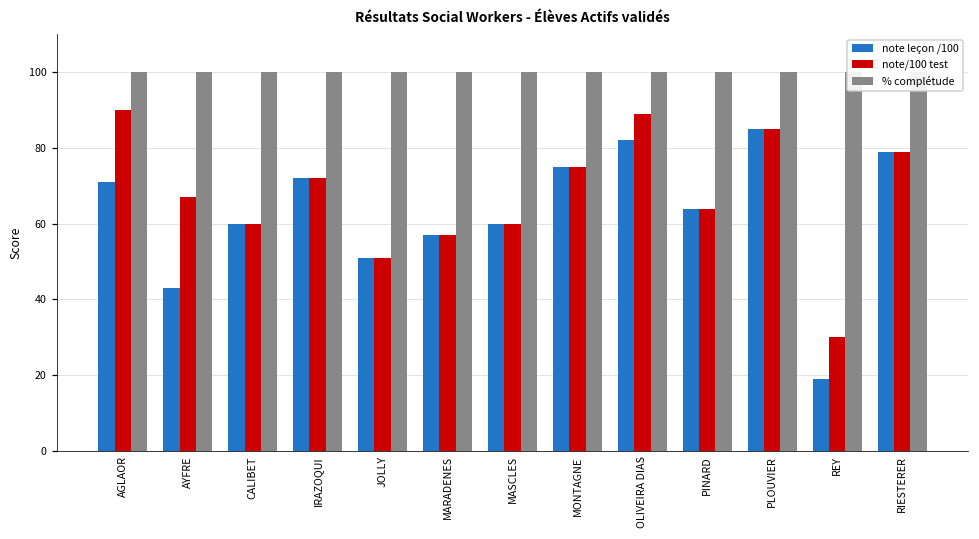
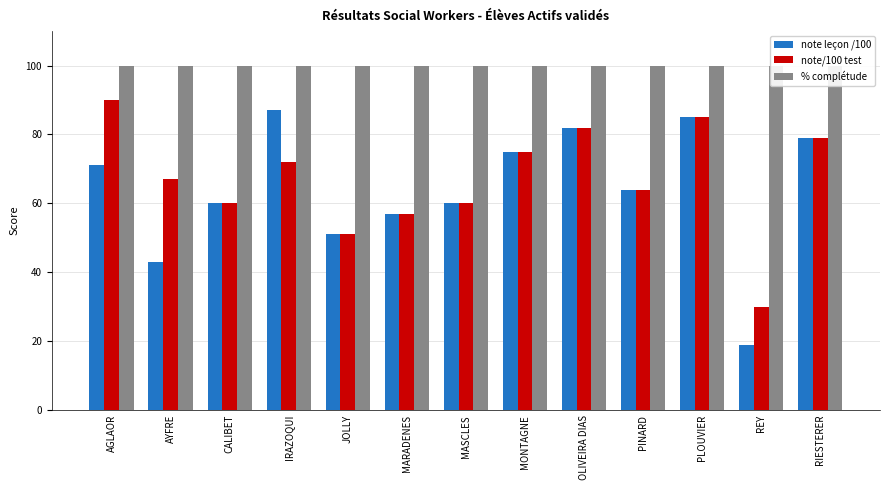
note leçon /100, IRAZOQUI: 72 -> 87
note/100 test, OLIVEIRA DIAS: 89 -> 82
